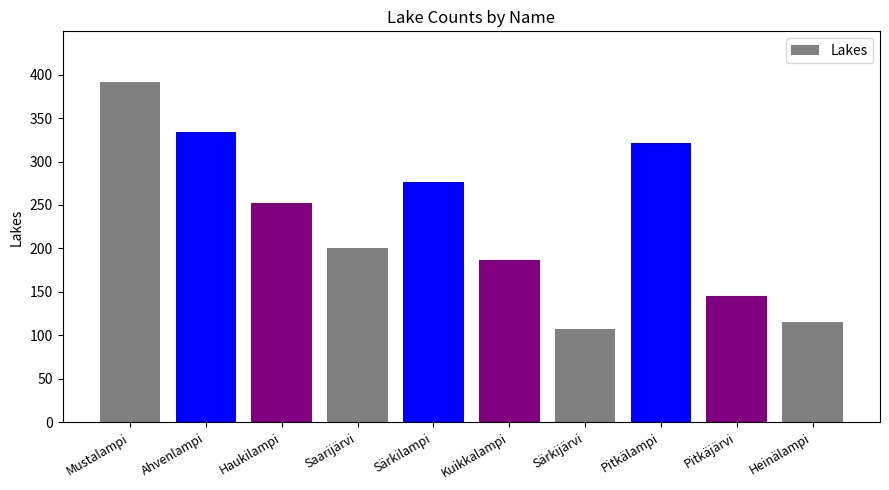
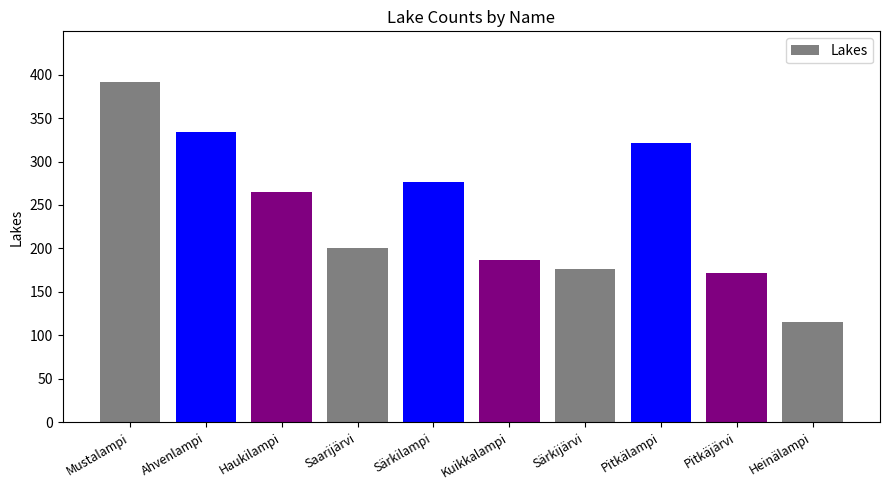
Haukilampi: 250 -> 270
Särkijärvi: 110 -> 180
Pitkäjärvi: 150 -> 170
